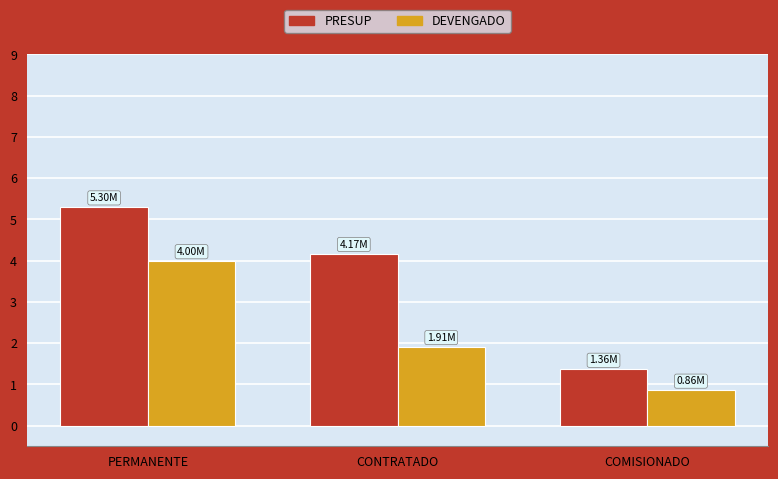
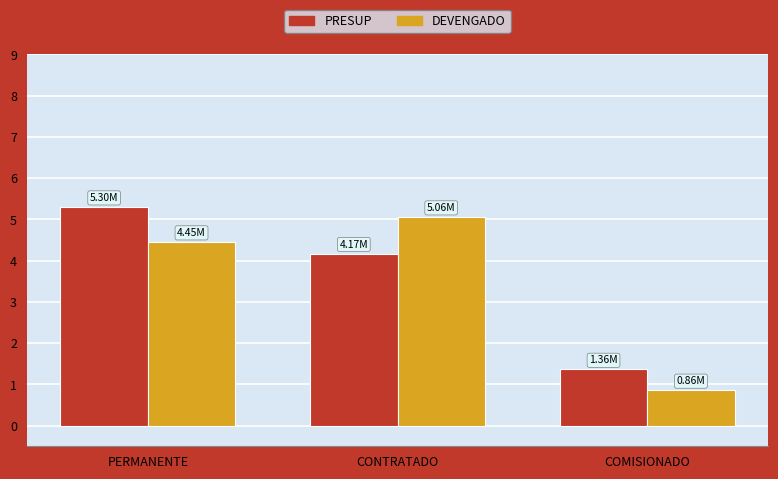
DEVENGADO, PERMANENTE: 4.00M -> 4.45M
DEVENGADO, CONTRATADO: 1.91M -> 5.06M
